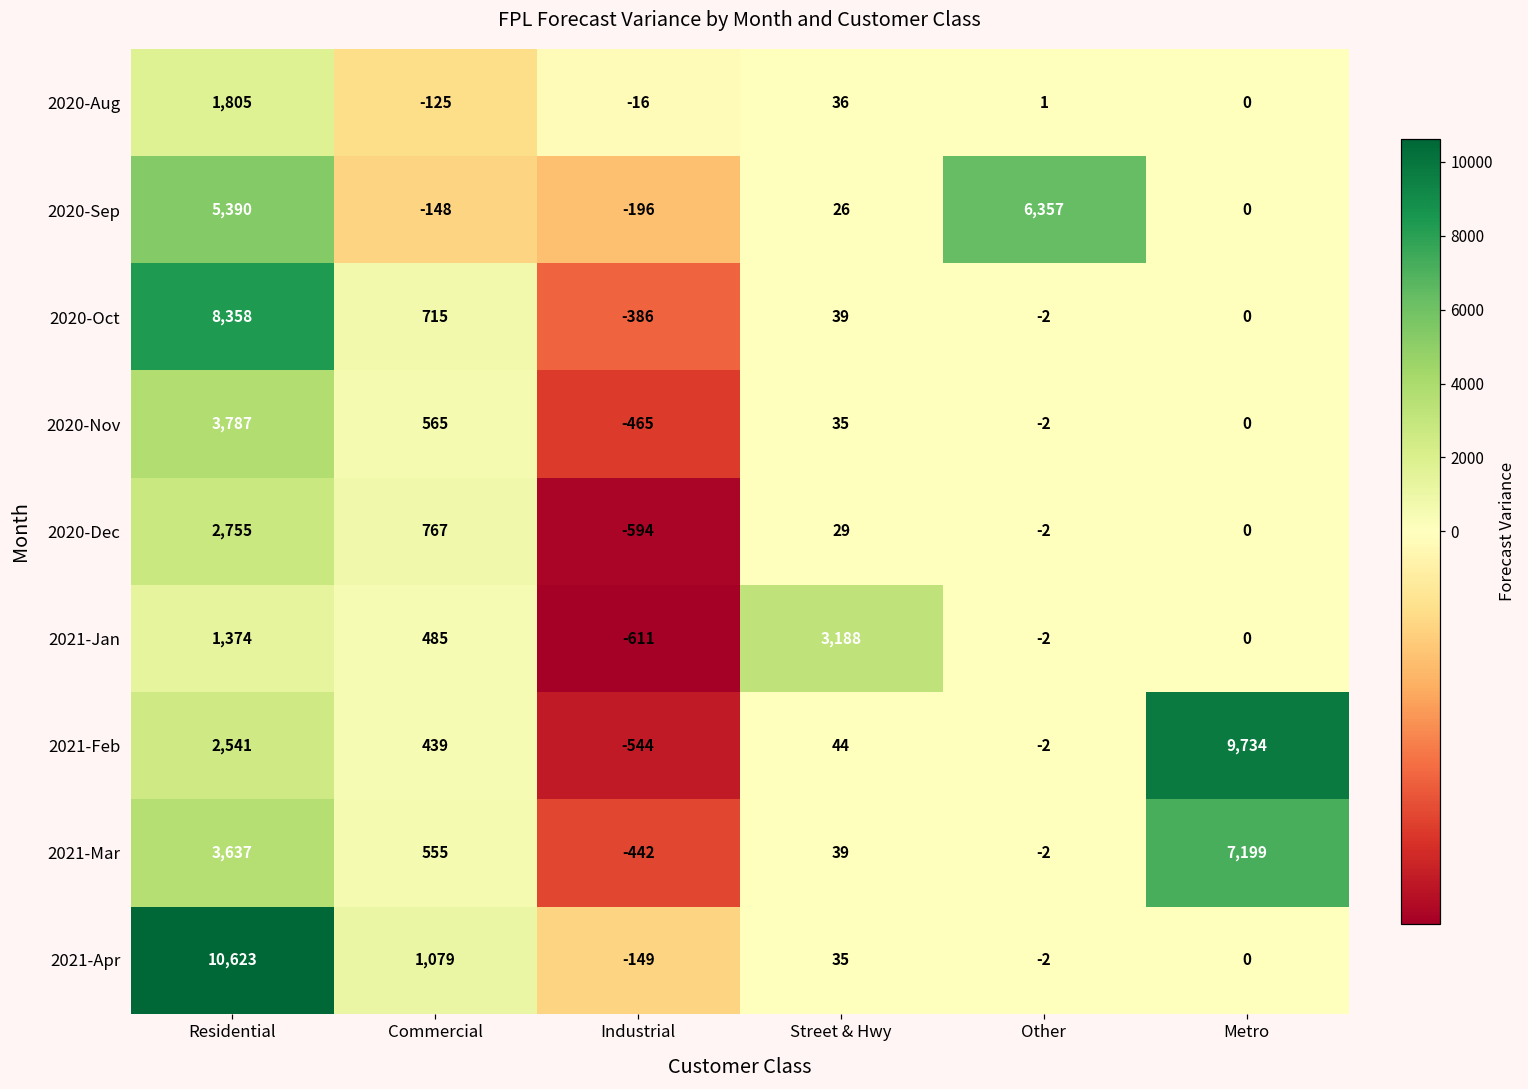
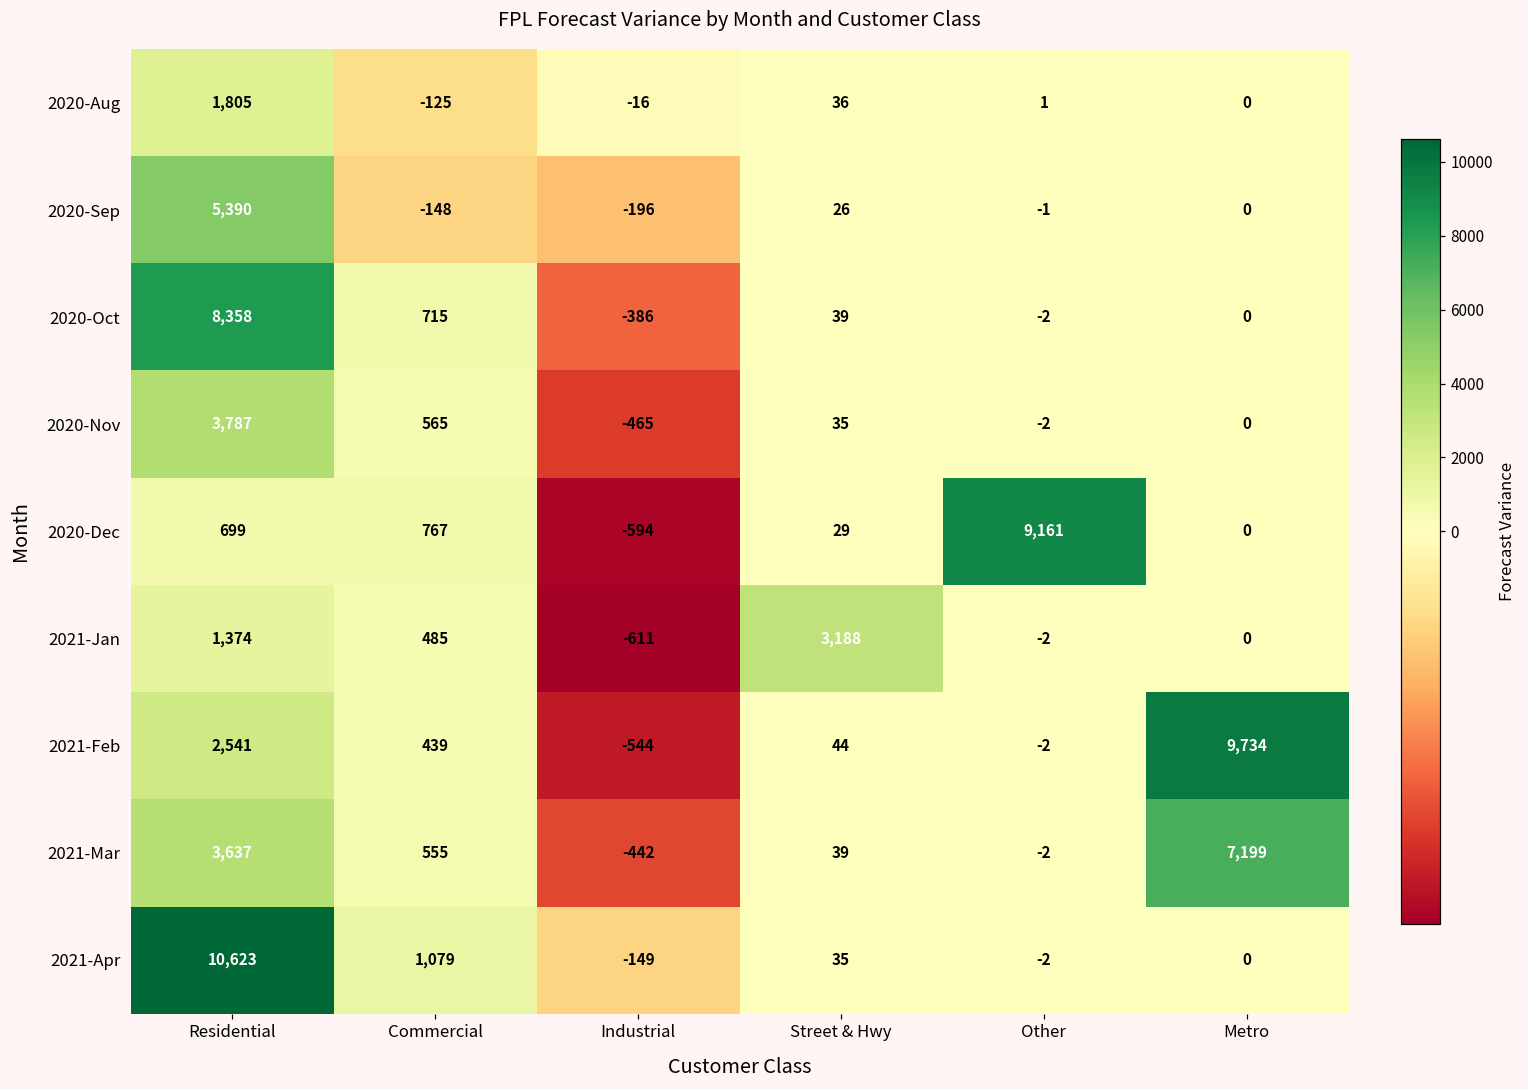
2020-Sep, Other: 6,357 -> -1
2020-Dec, Residential: 2,755 -> 699
2020-Dec, Other: -2 -> 9,161
